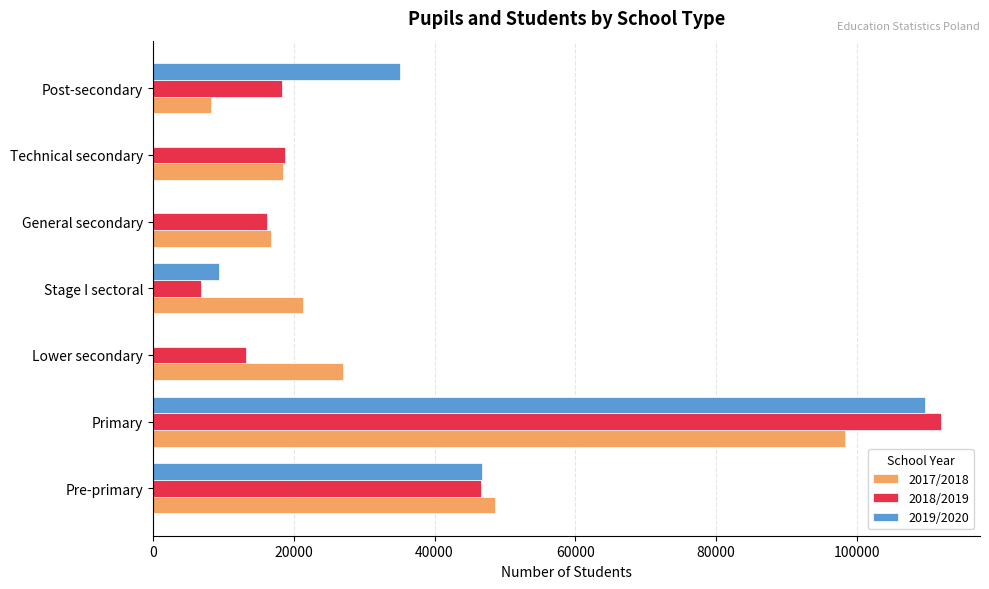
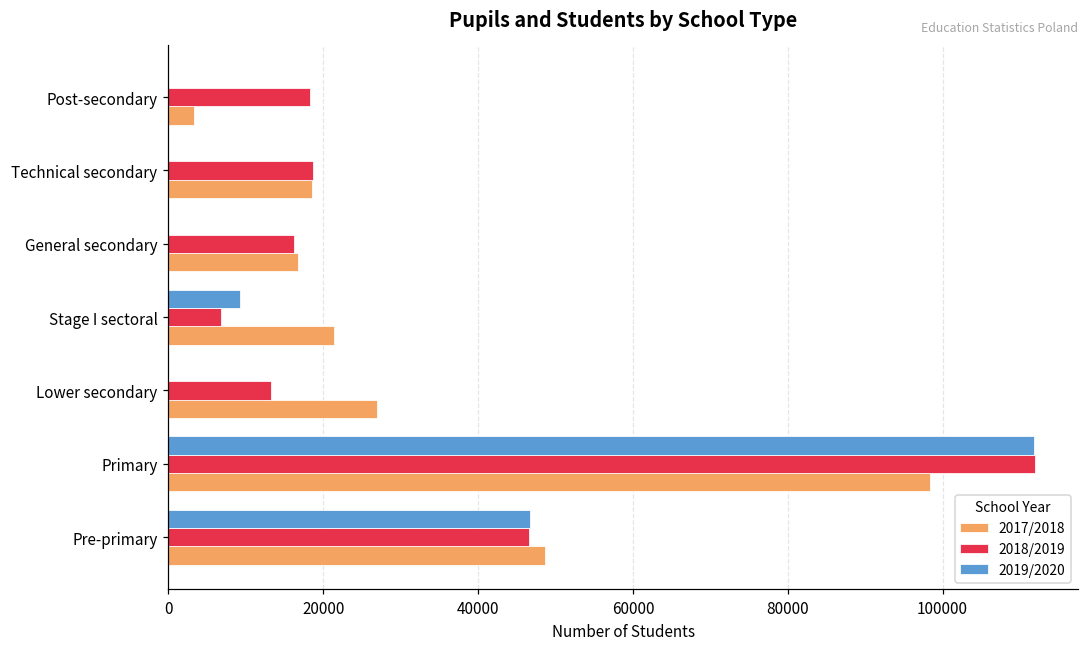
2019/2020, Post-secondary: 35000 -> 0
2017/2018, Post-secondary: 8000 -> 3000
2019/2020, Primary: 110000 -> 112000
